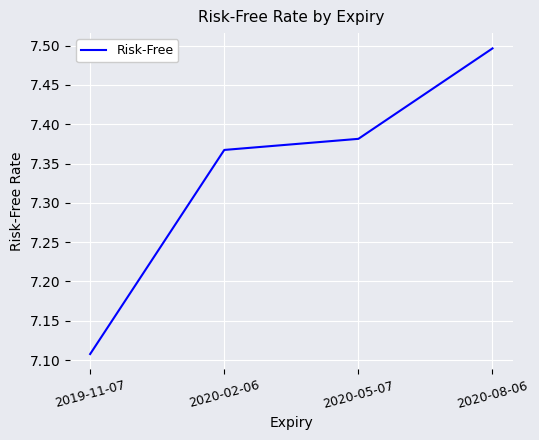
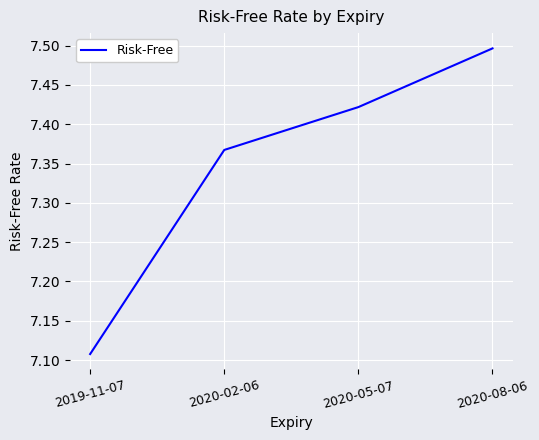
2020-05-07: 7.38 -> 7.42
